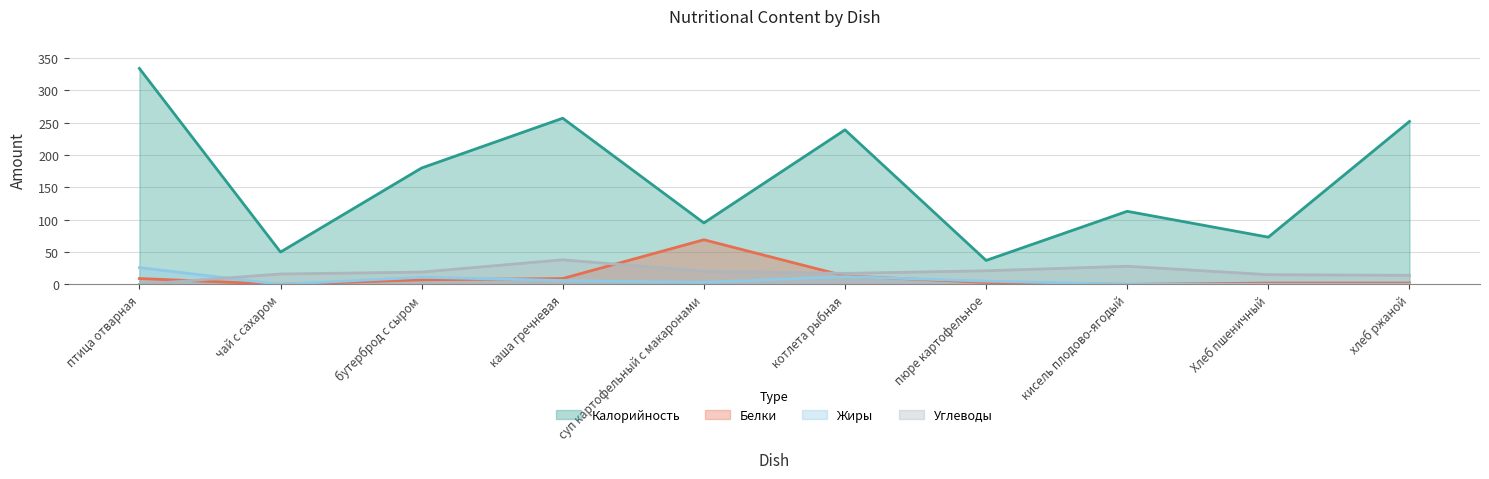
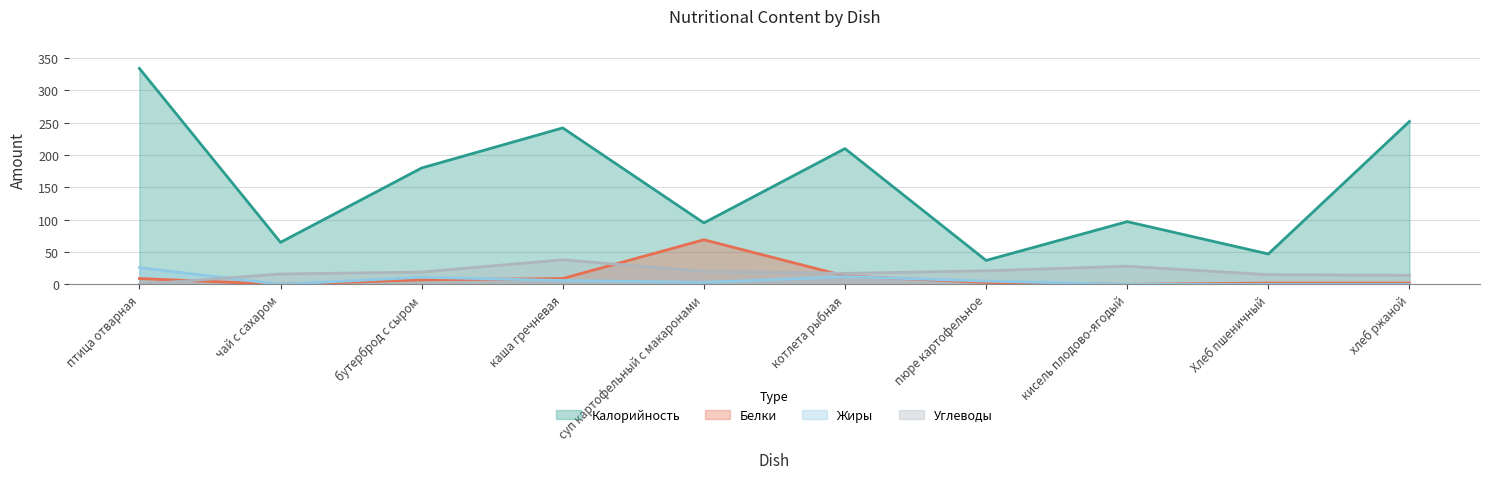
Калорийность, чай с сахаром: 50 -> 70
Калорийность, каша гречневая: 260 -> 240
Калорийность, котлета рыбная: 240 -> 210
Калорийность, кисель плодово-ягодый: 110 -> 100
Калорийность, Хлеб пшеничный: 70 -> 50
